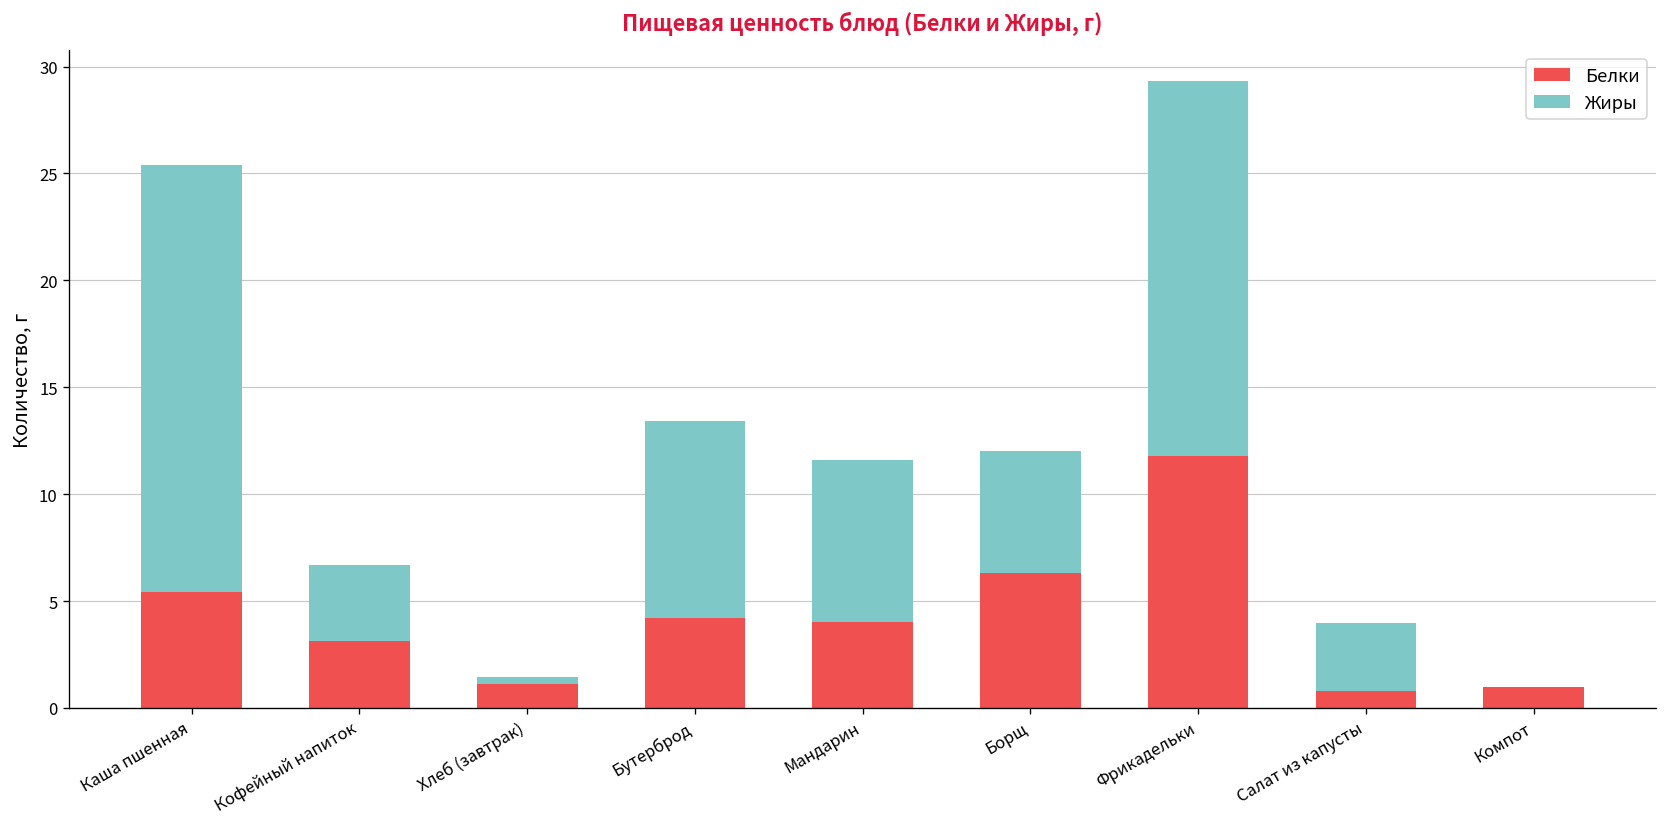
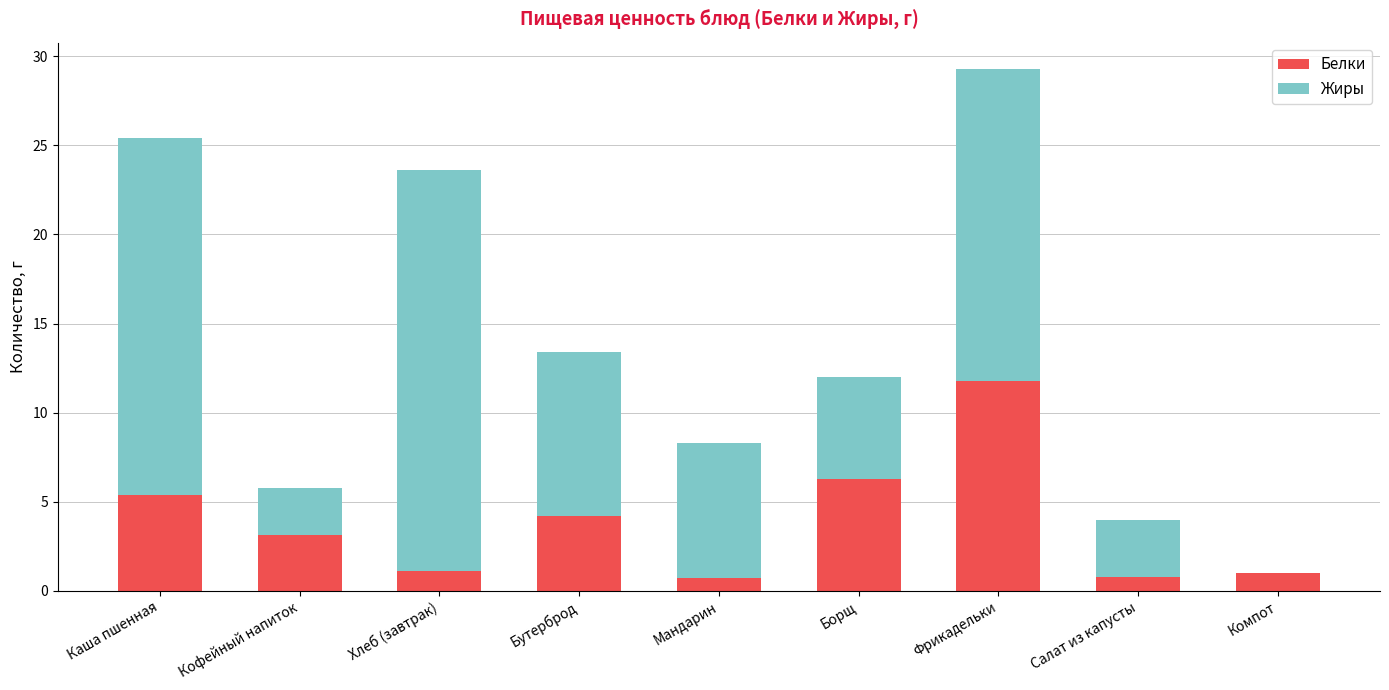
Жиры, Кофейный напиток: 3.6 -> 2.7
Жиры, Хлеб (завтрак): 0.3 -> 22.5
Белки, Мандарин: 4.0 -> 0.7
